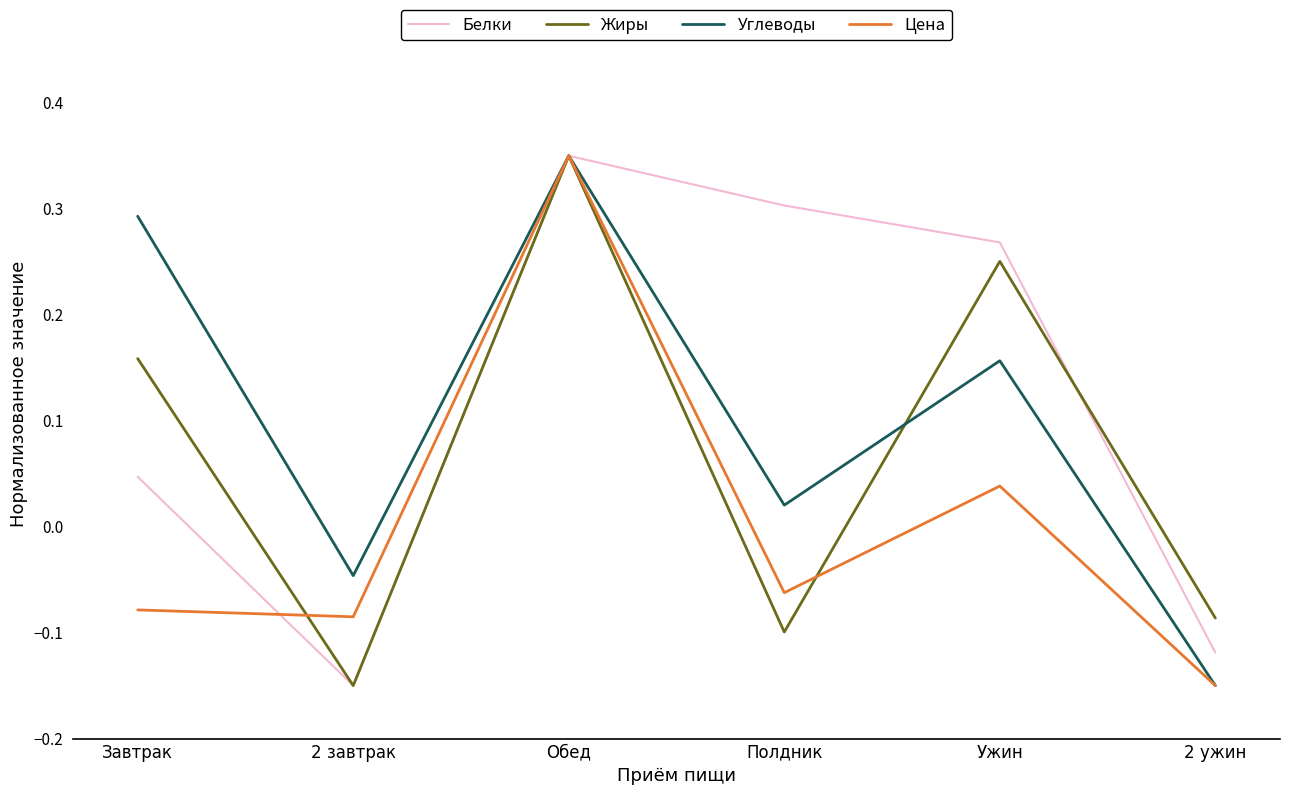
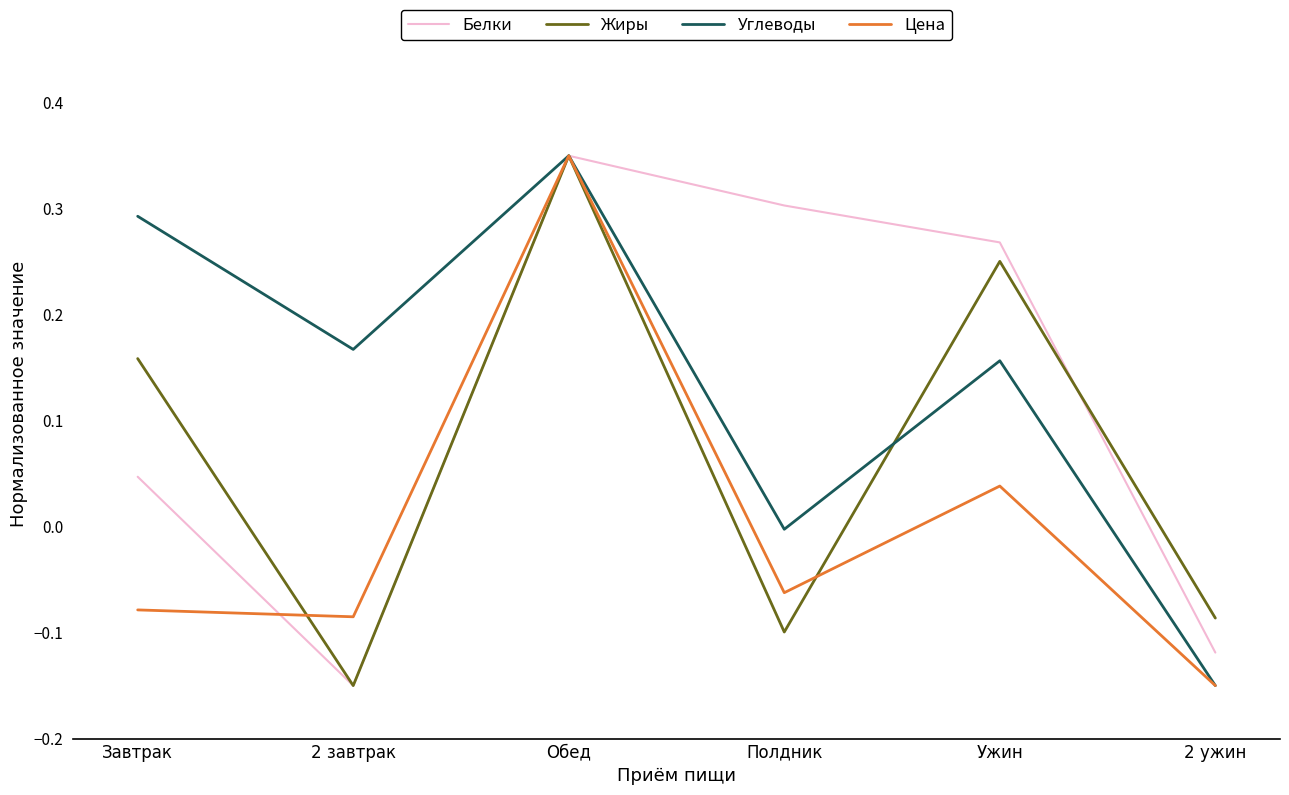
Углеводы, 2 завтрак: -0.046 -> 0.167
Углеводы, Полдник: 0.020 -> -0.002
